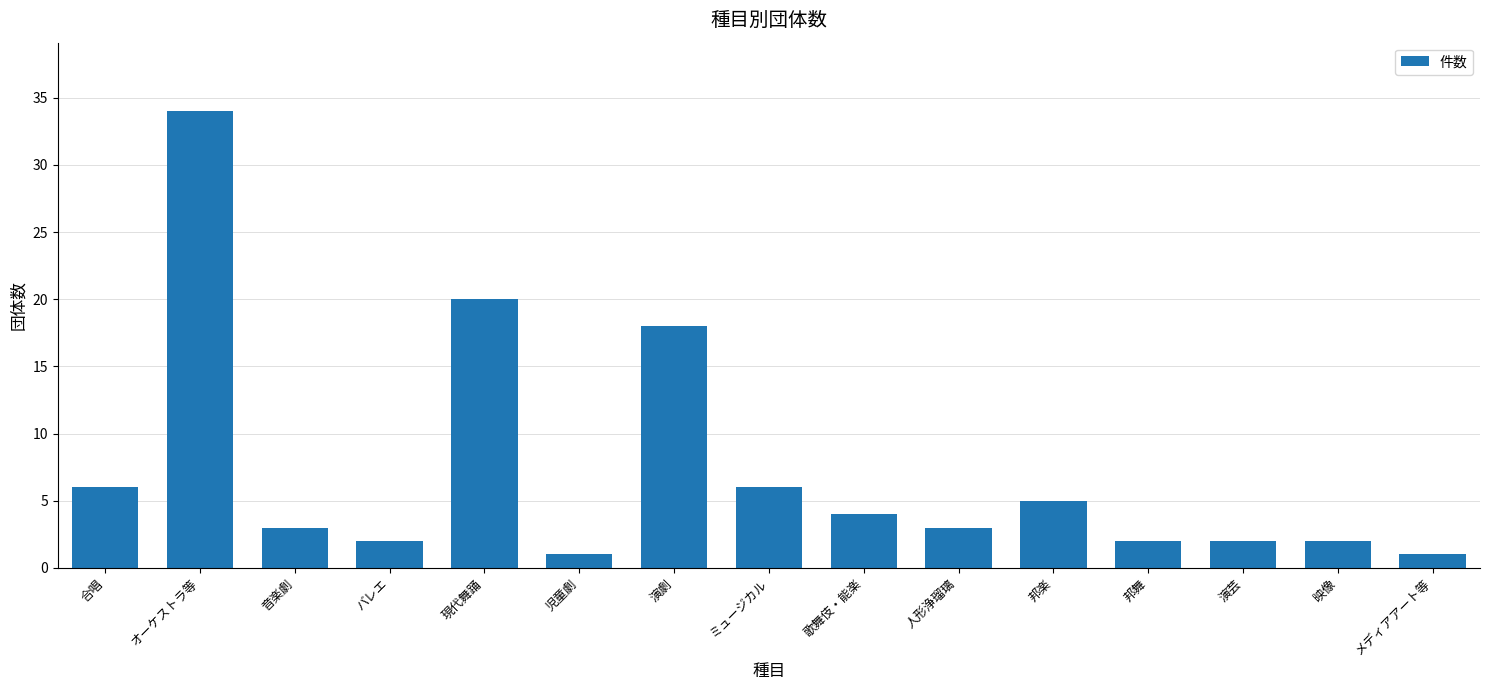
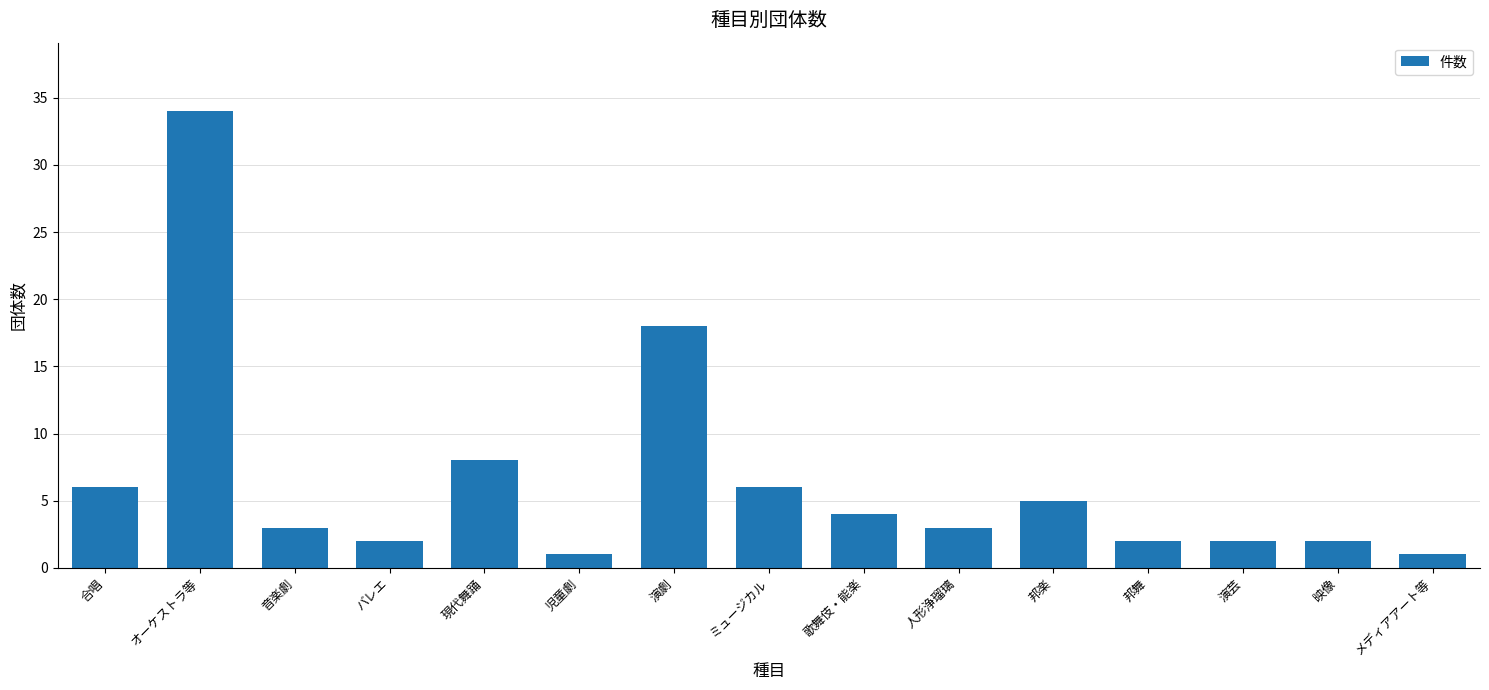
現代舞踊: 20 -> 8
